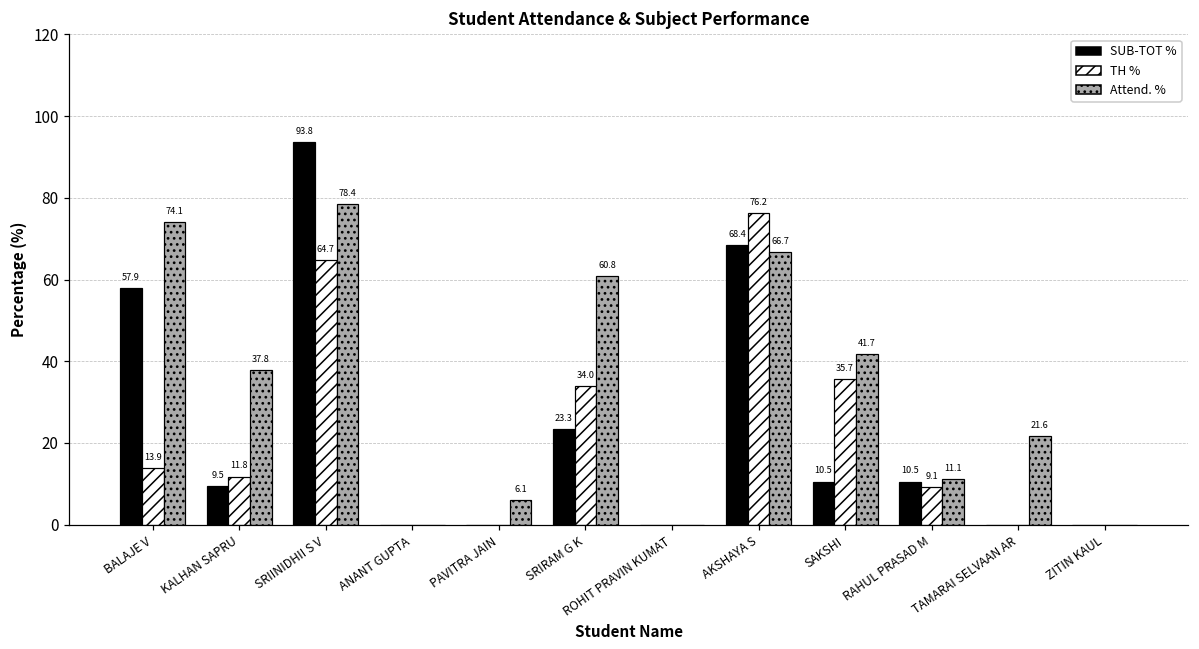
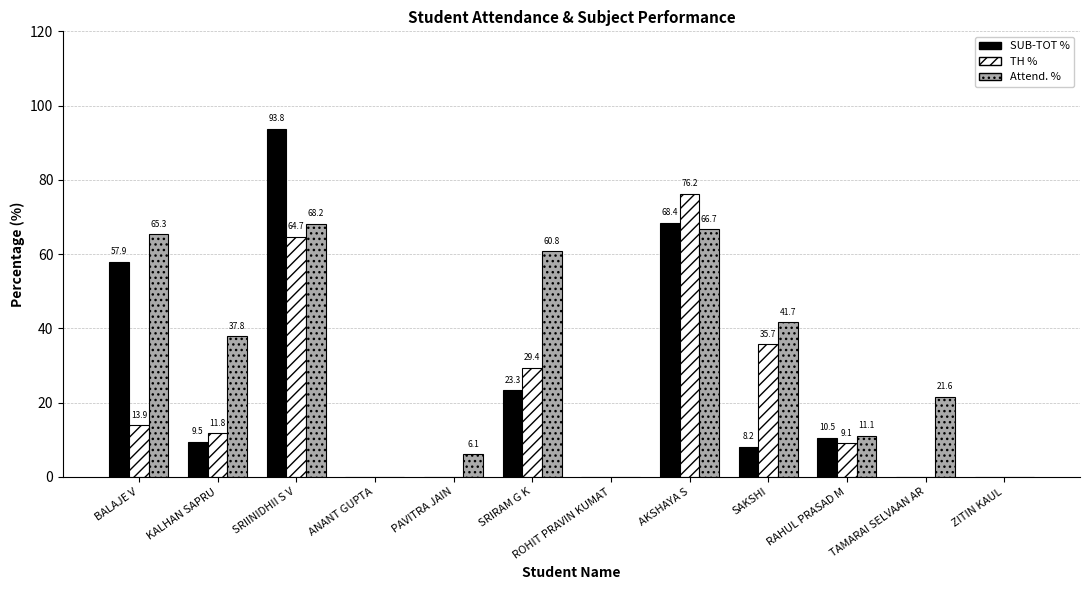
Attend. %, BALAJE V: 74.1 -> 65.3
Attend. %, SRIINIDHII S V: 78.4 -> 68.2
TH %, SRIRAM G K: 34.0 -> 29.4
SUB-TOT %, SAKSHI: 10.5 -> 8.2
